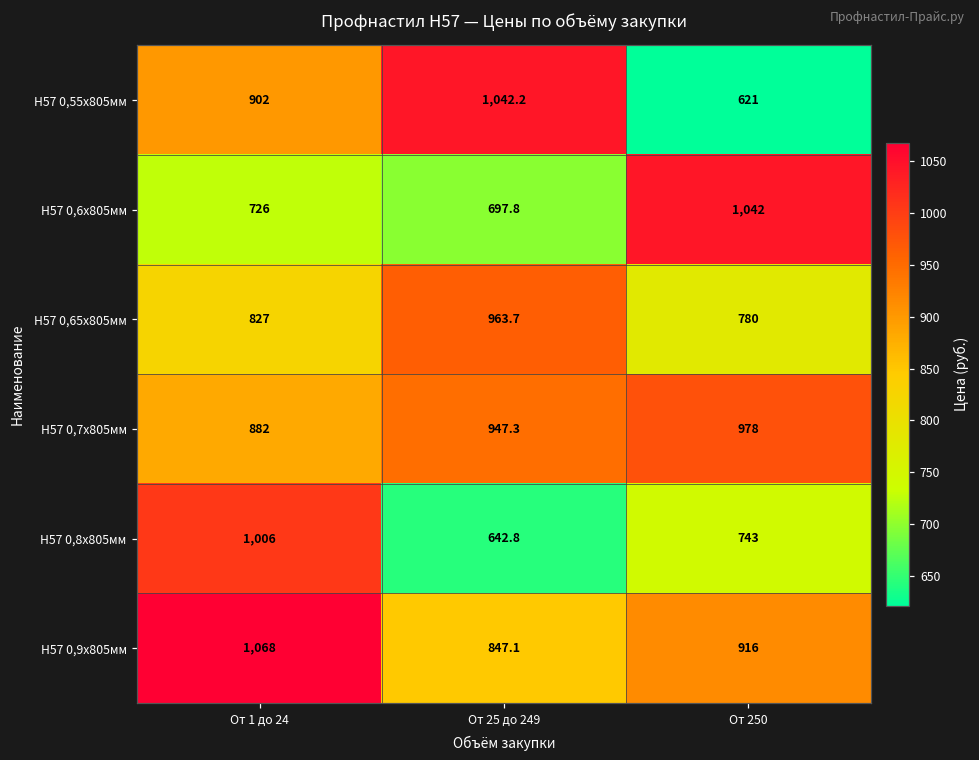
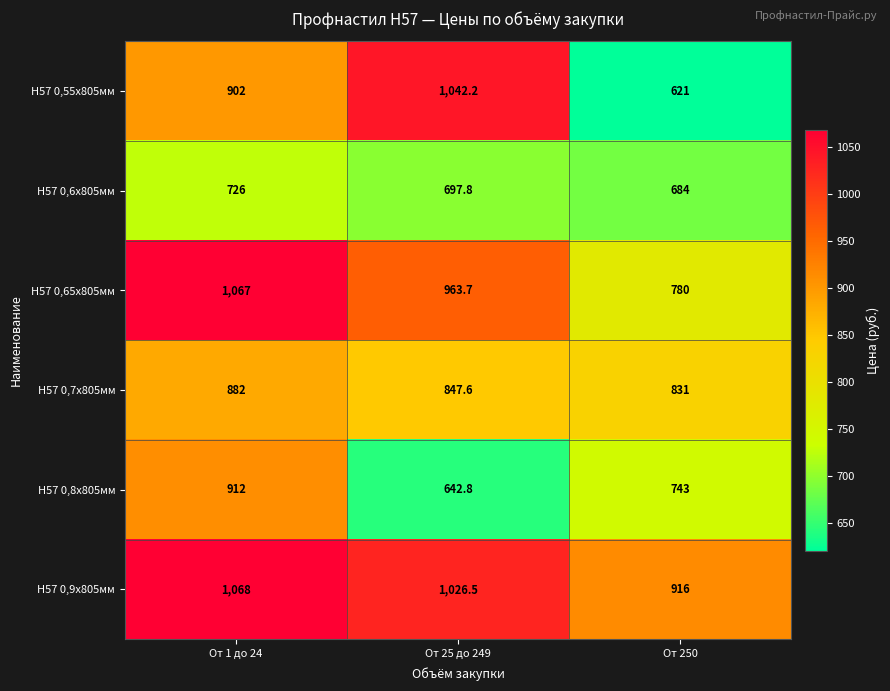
Н57 0,6х805мм, От 250: 1,042 -> 684
Н57 0,65х805мм, От 1 до 24: 827 -> 1,067
Н57 0,7х805мм, От 25 до 249: 947.3 -> 847.6
Н57 0,7х805мм, От 250: 978 -> 831
Н57 0,8х805мм, От 1 до 24: 1,006 -> 912
Н57 0,9х805мм, От 25 до 249: 847.1 -> 1,026.5
